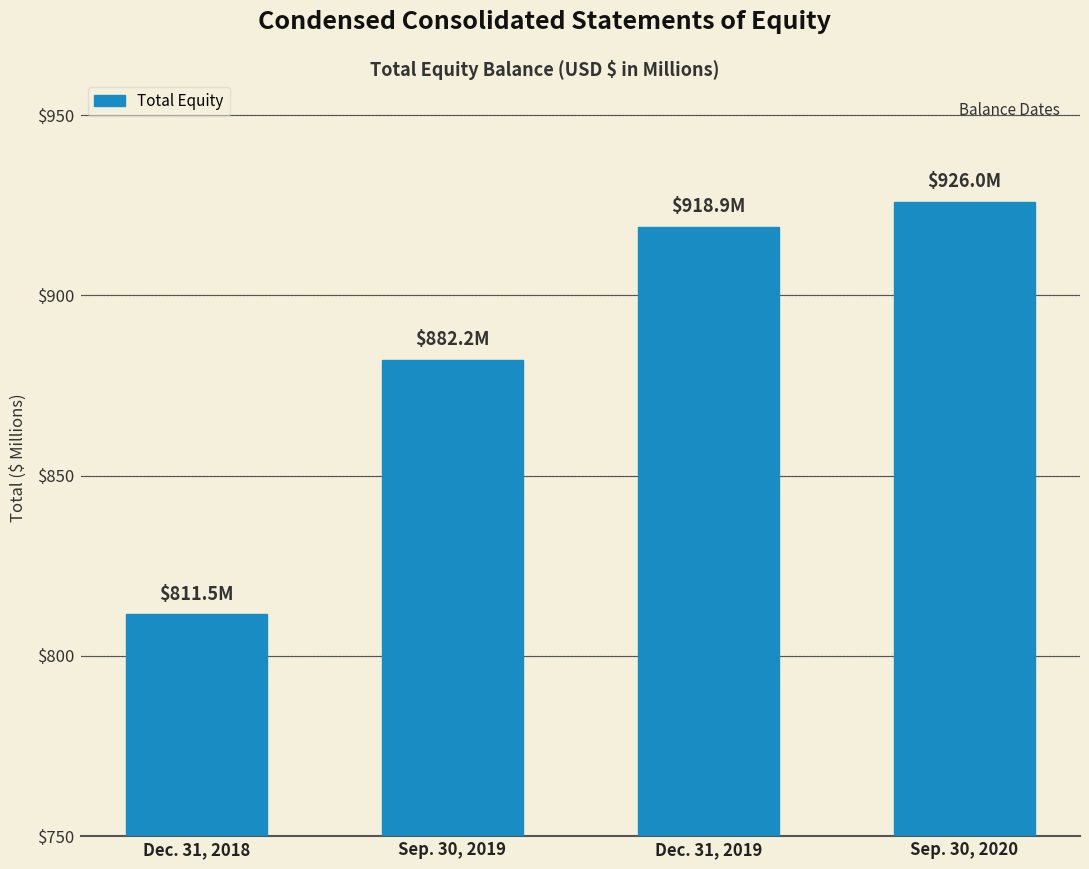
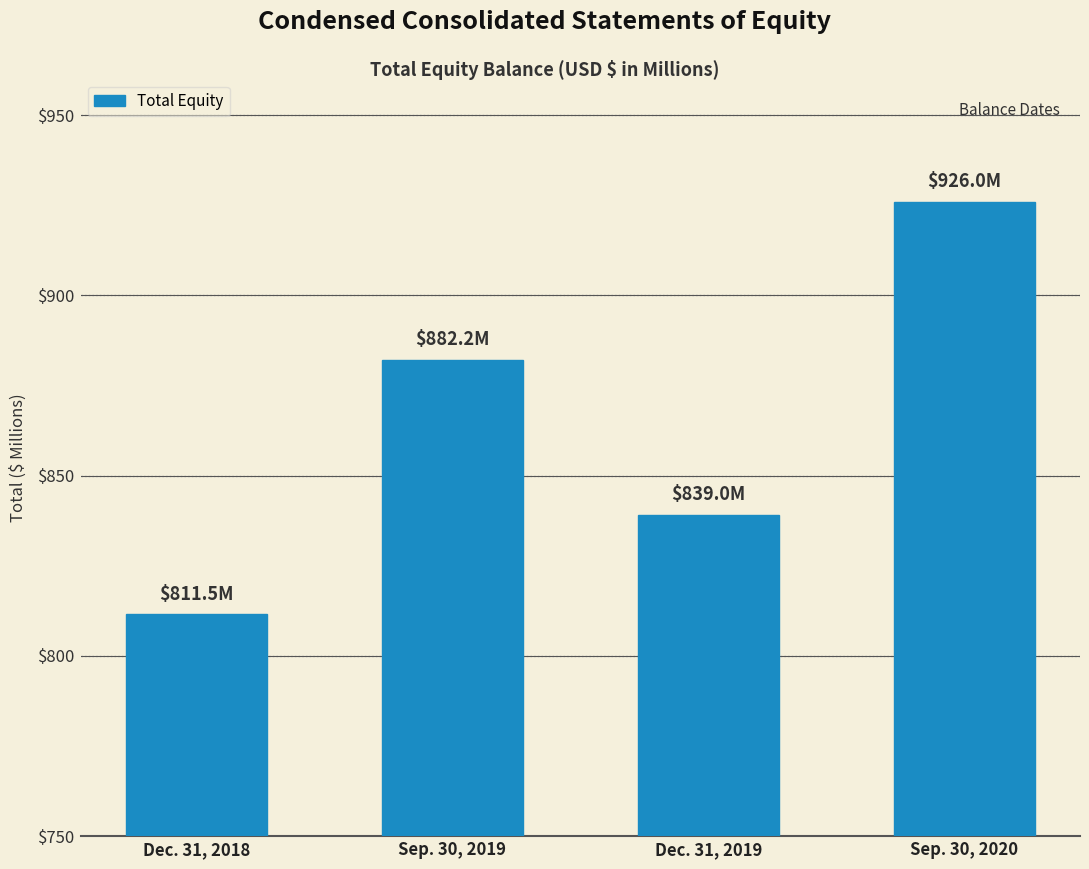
Dec. 31, 2019: $918.9M -> $839.0M
